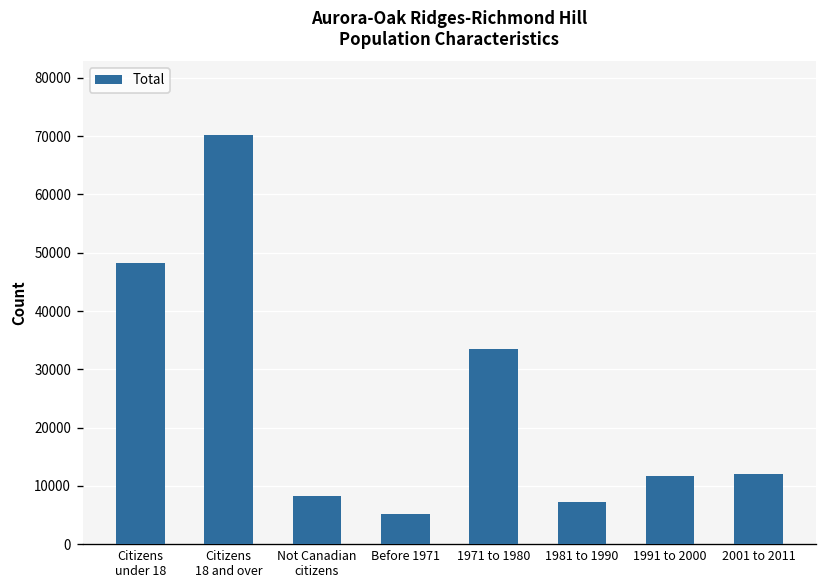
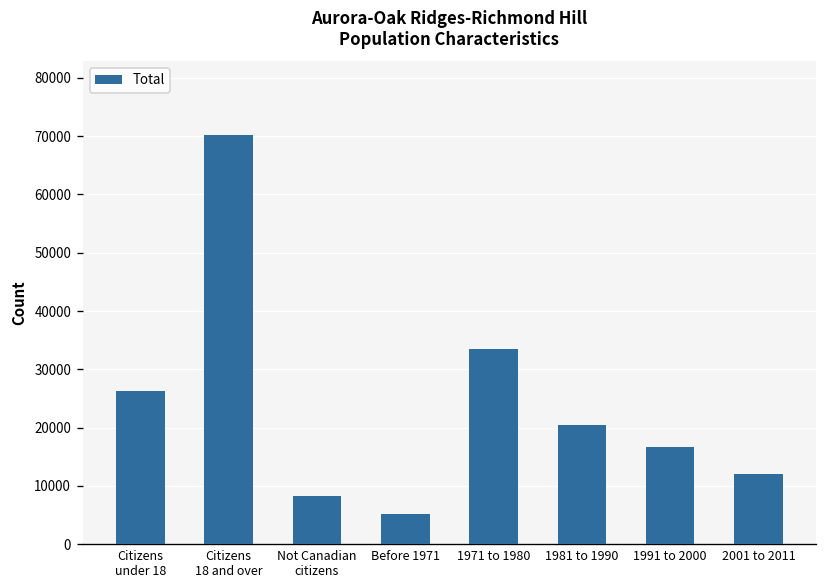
Citizens under 18: 48000 -> 26000
1981 to 1990: 7000 -> 20000
1991 to 2000: 12000 -> 17000
